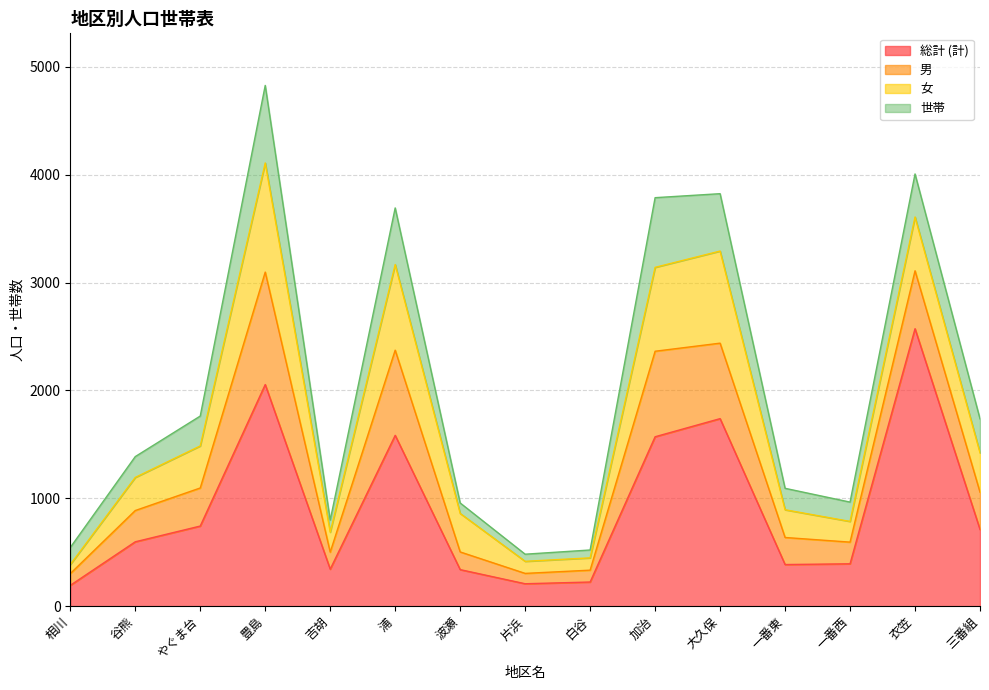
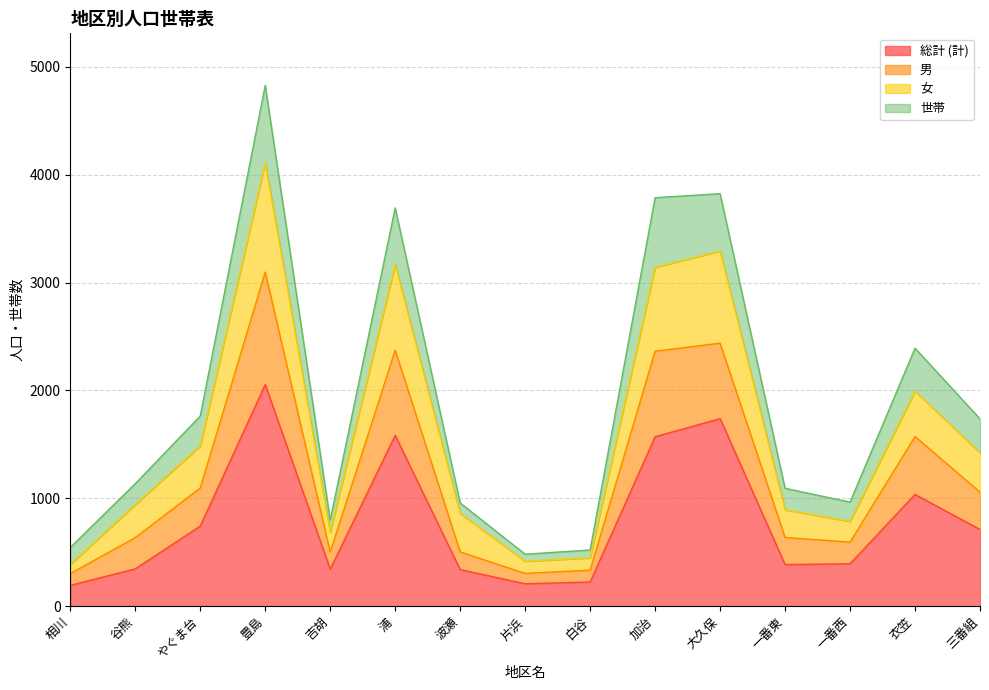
総計 (計), 谷熊: 600 -> 350
総計 (計), 衣笠: 2570 -> 1040
女, 衣笠: 500 -> 420
